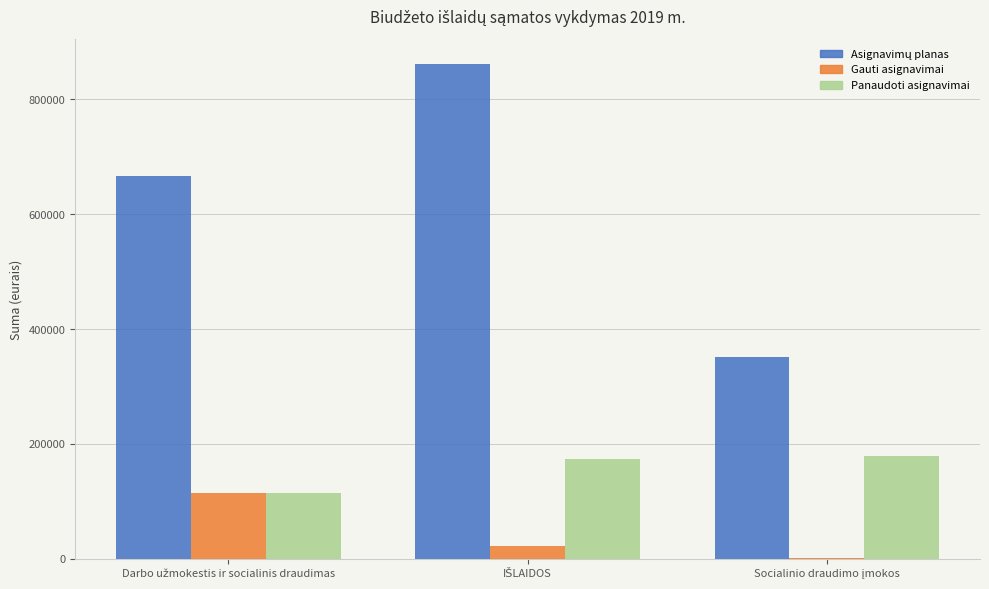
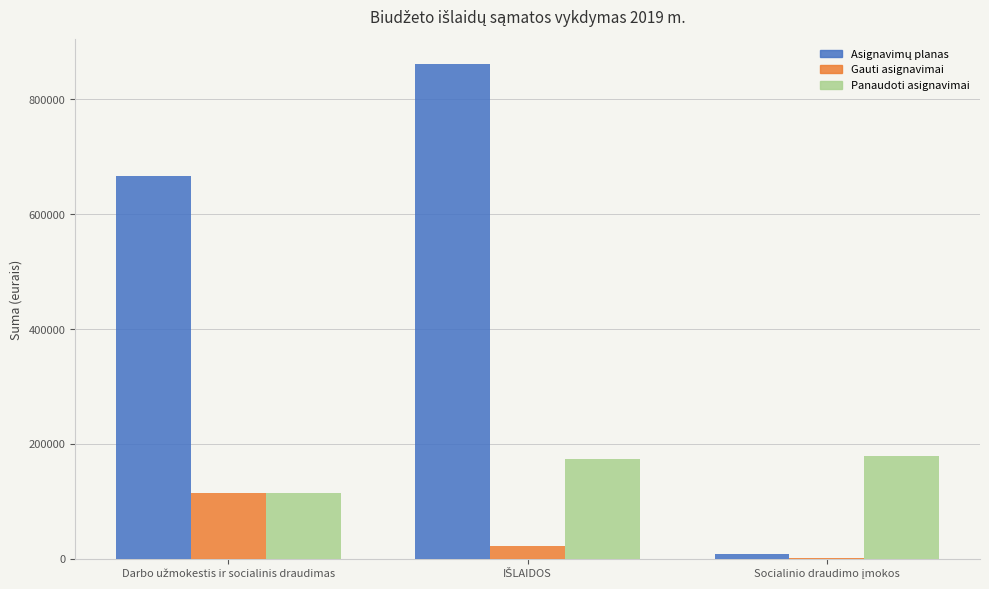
Asignavimų planas, Socialinio draudimo įmokos: 350000 -> 10000
